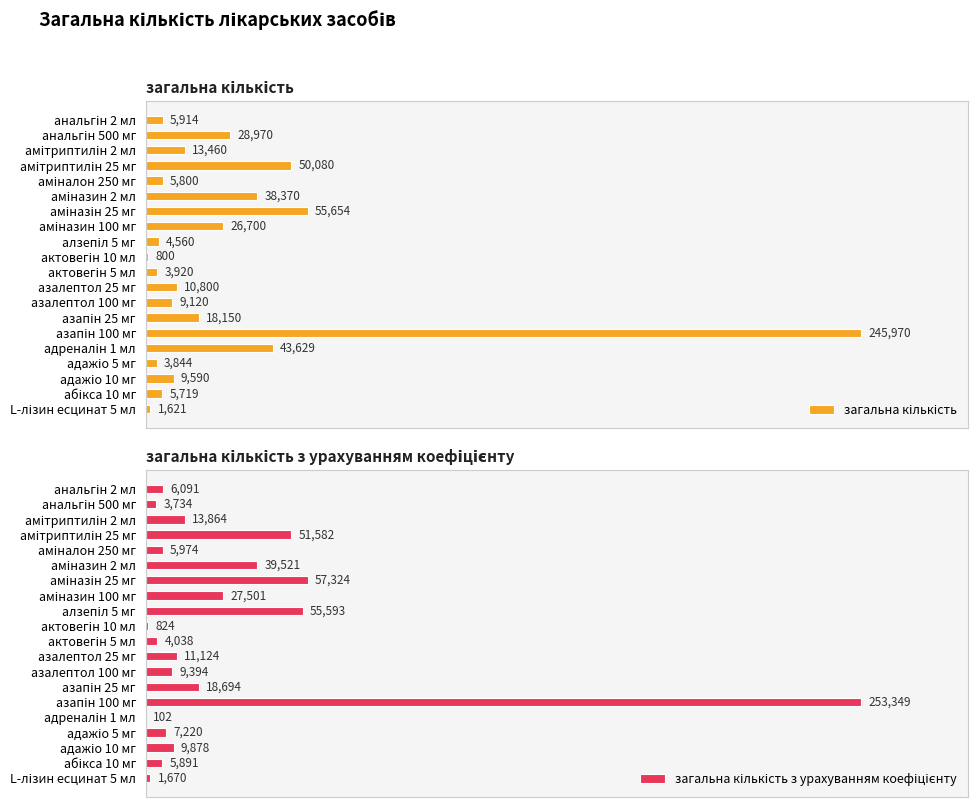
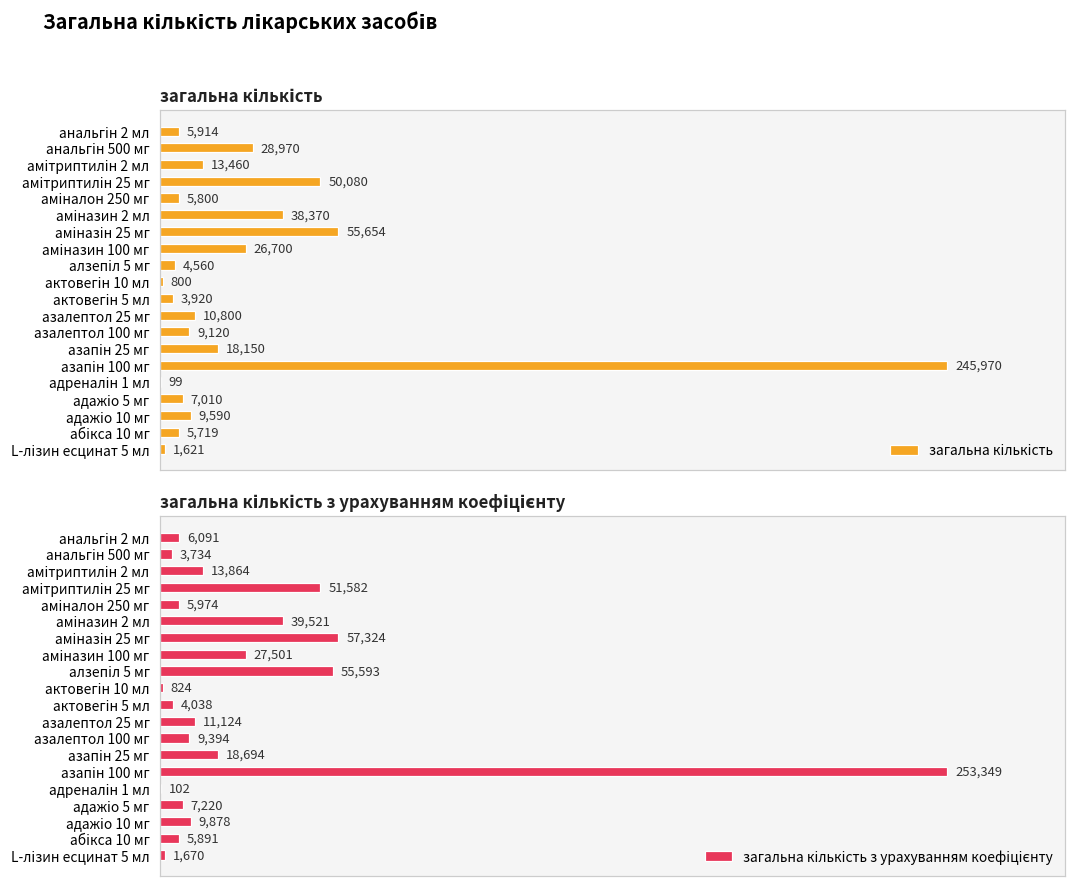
загальна кількість, адреналін 1 мл: 43,629 -> 99
загальна кількість, адажіо 5 мг: 3,844 -> 7,010
